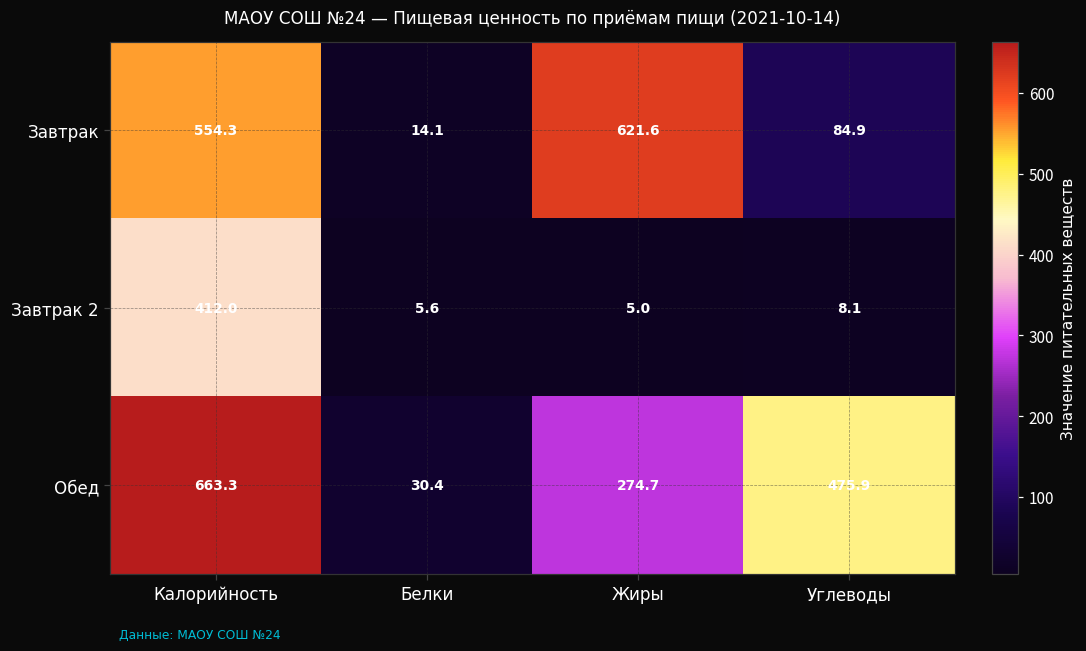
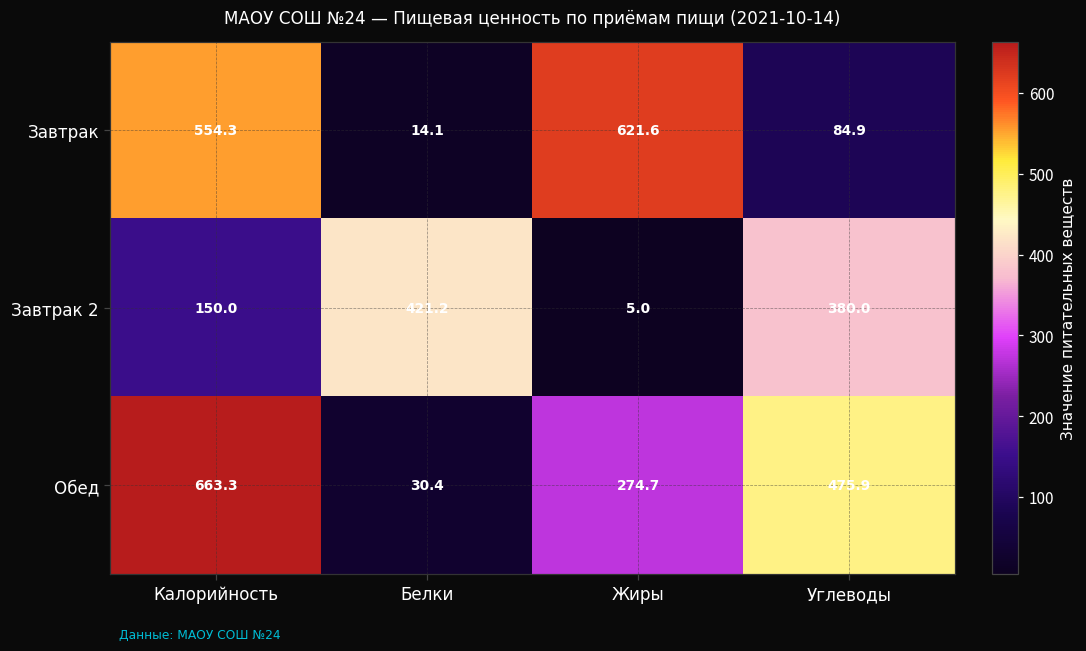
Завтрак 2, Калорийность: 412.0 -> 150.0
Завтрак 2, Белки: 5.6 -> 421.2
Завтрак 2, Углеводы: 8.1 -> 380.0
